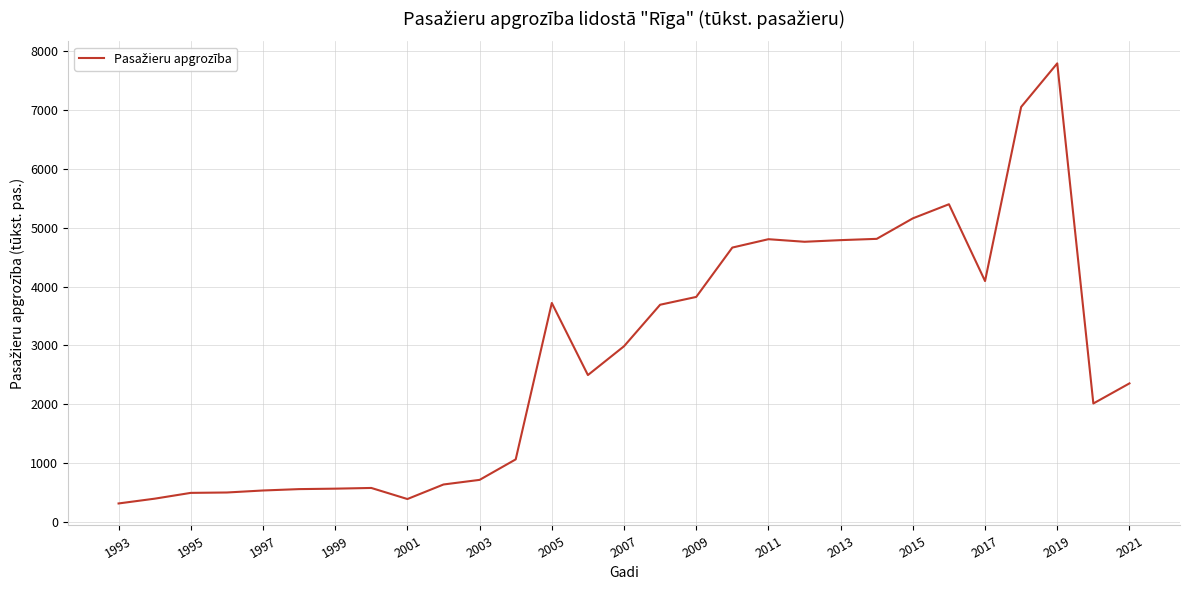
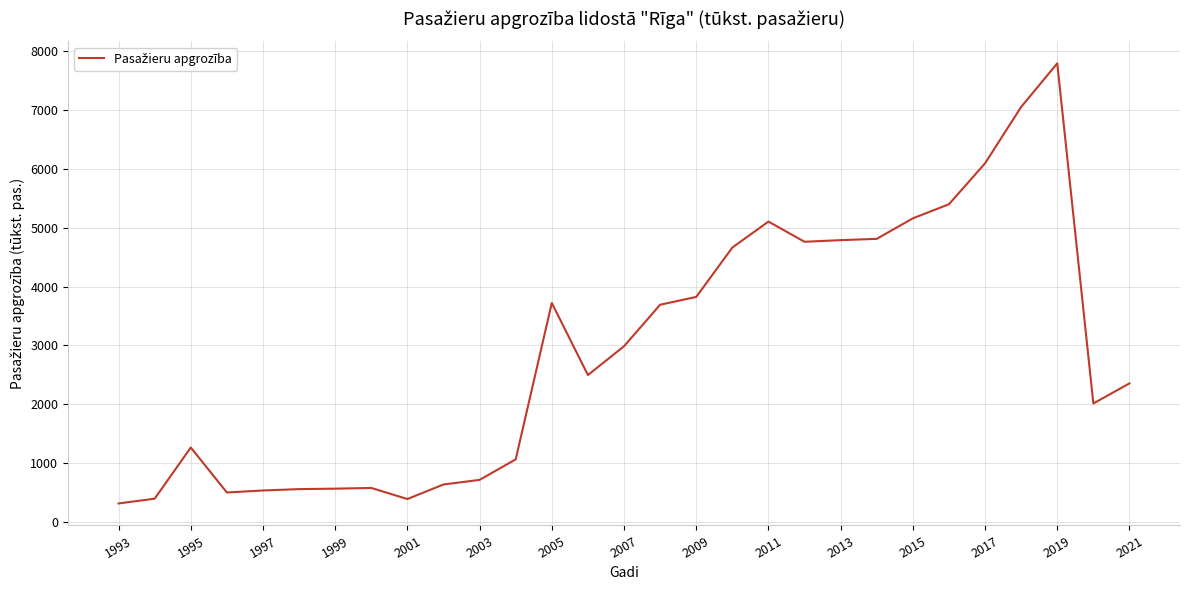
1995: 500 -> 1300
2011: 4800 -> 5100
2017: 4100 -> 6100
